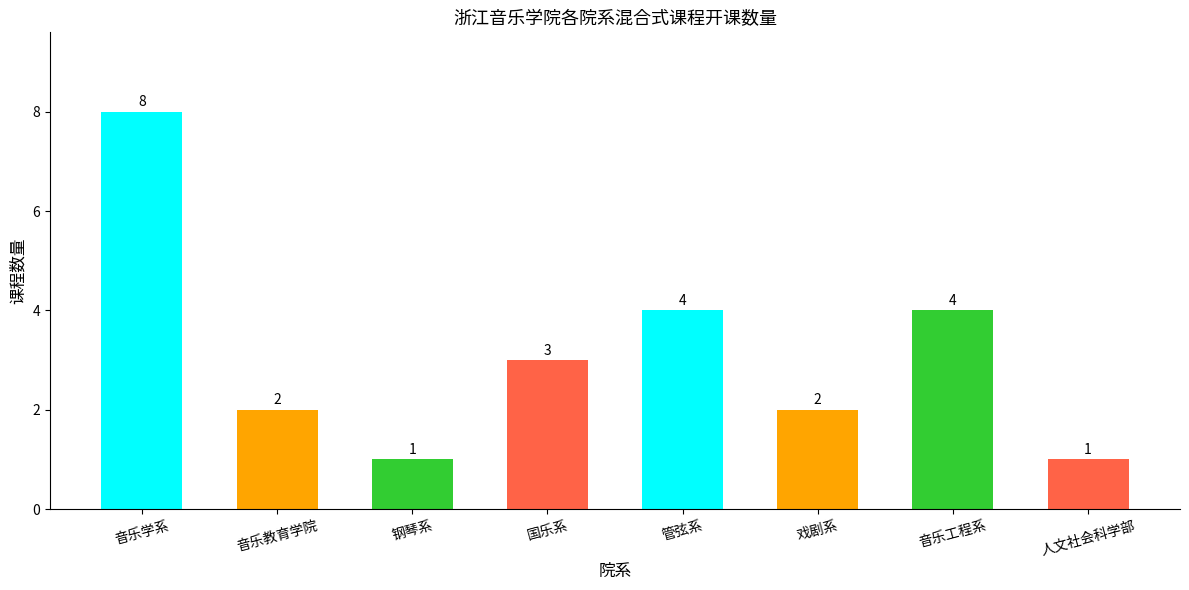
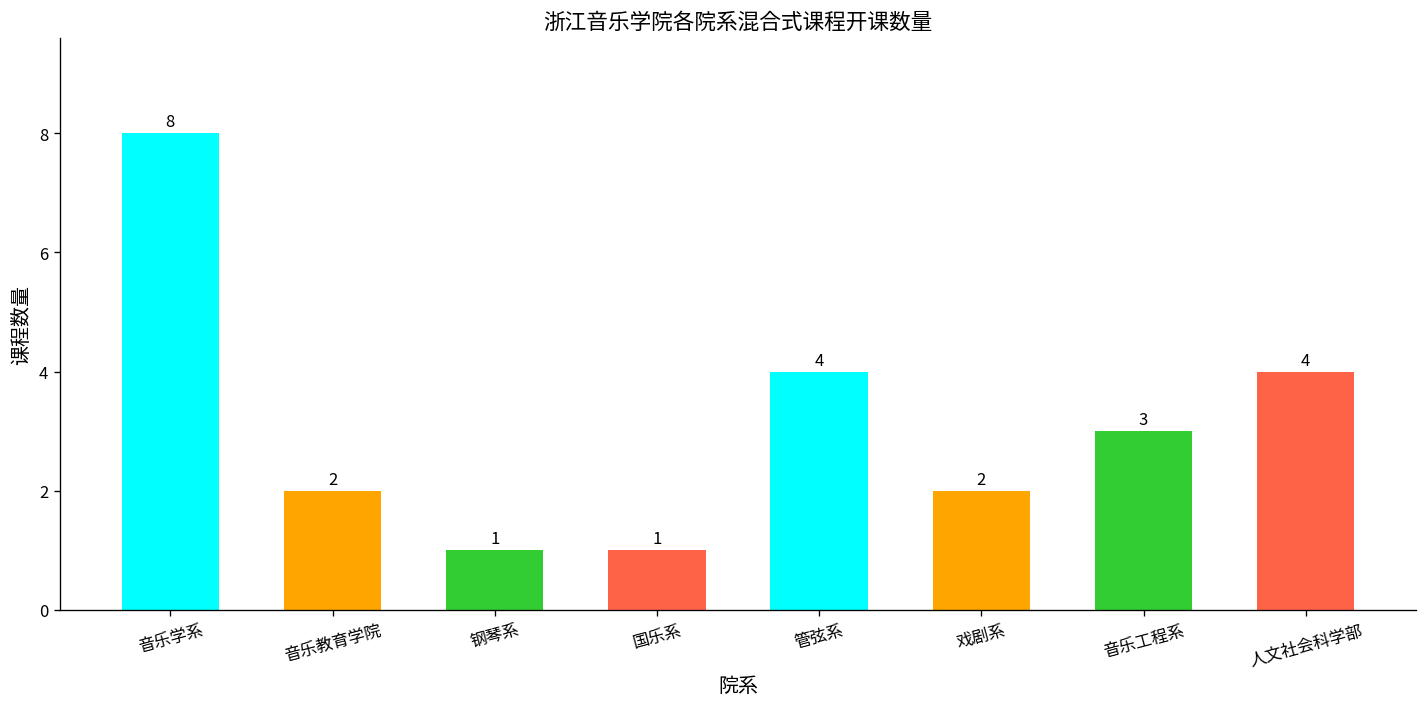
国乐系: 3 -> 1
音乐工程系: 4 -> 3
人文社会科学部: 1 -> 4
